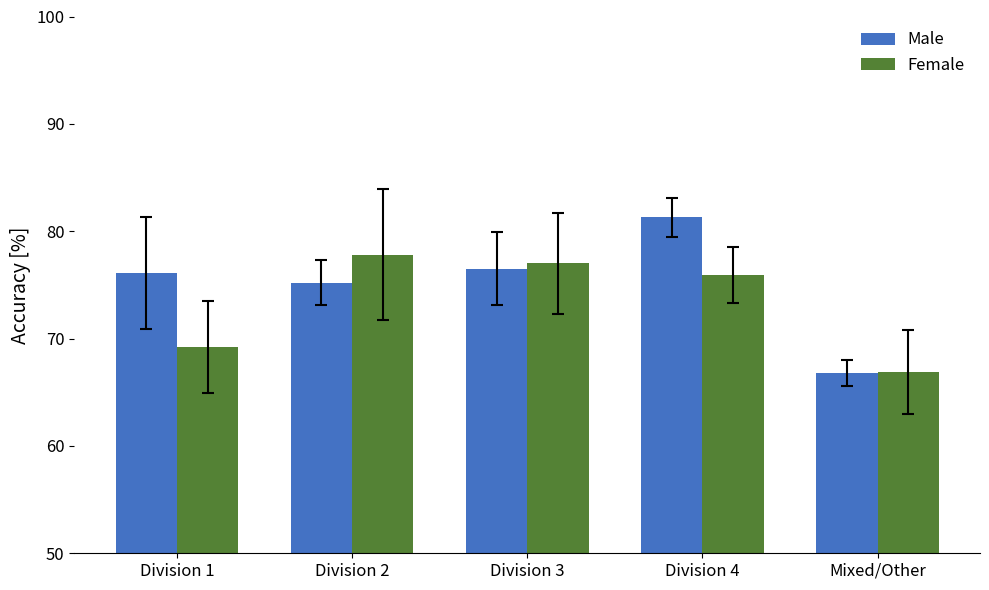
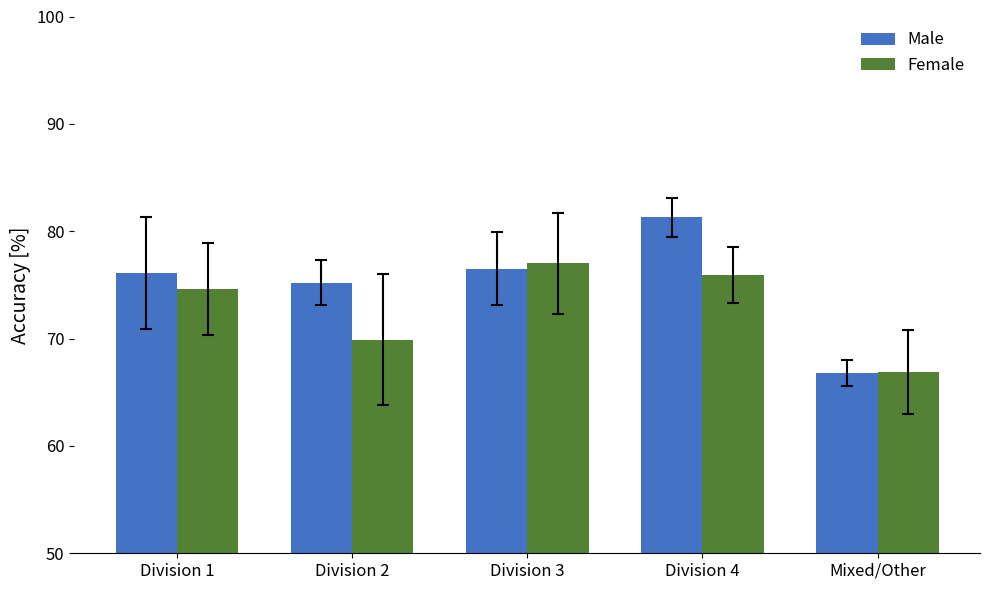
Female, Division 1: 69.2 -> 74.6
Female, Division 2: 77.8 -> 69.9
